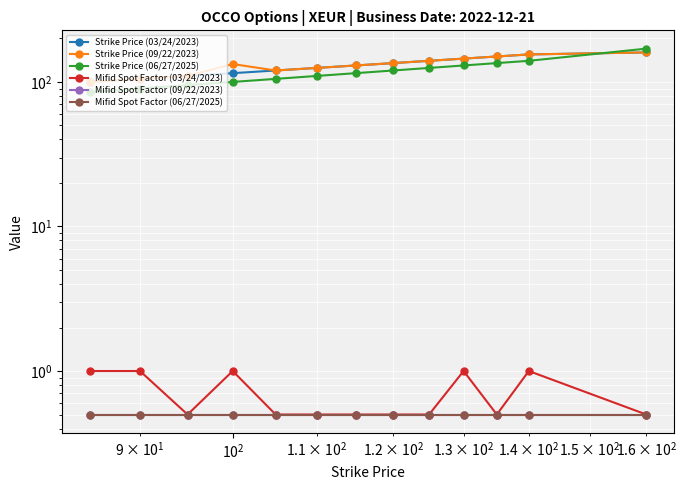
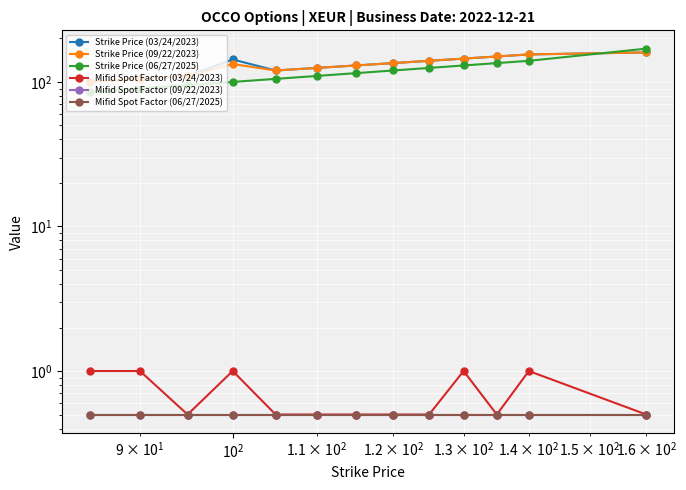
Strike Price (03/24/2023), 10^2: 120 -> 140
